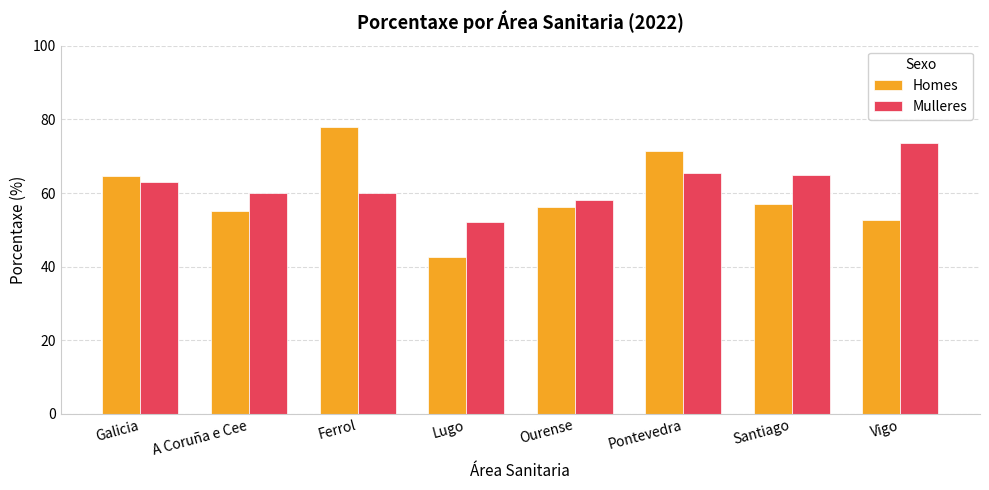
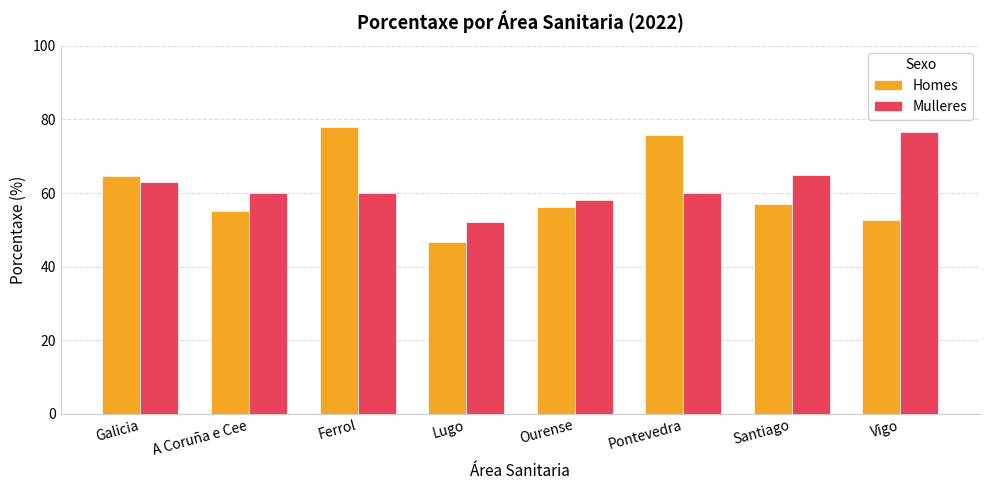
Homes, Lugo: 43 -> 47
Homes, Pontevedra: 71 -> 76
Mulleres, Pontevedra: 65 -> 60
Mulleres, Vigo: 74 -> 77
